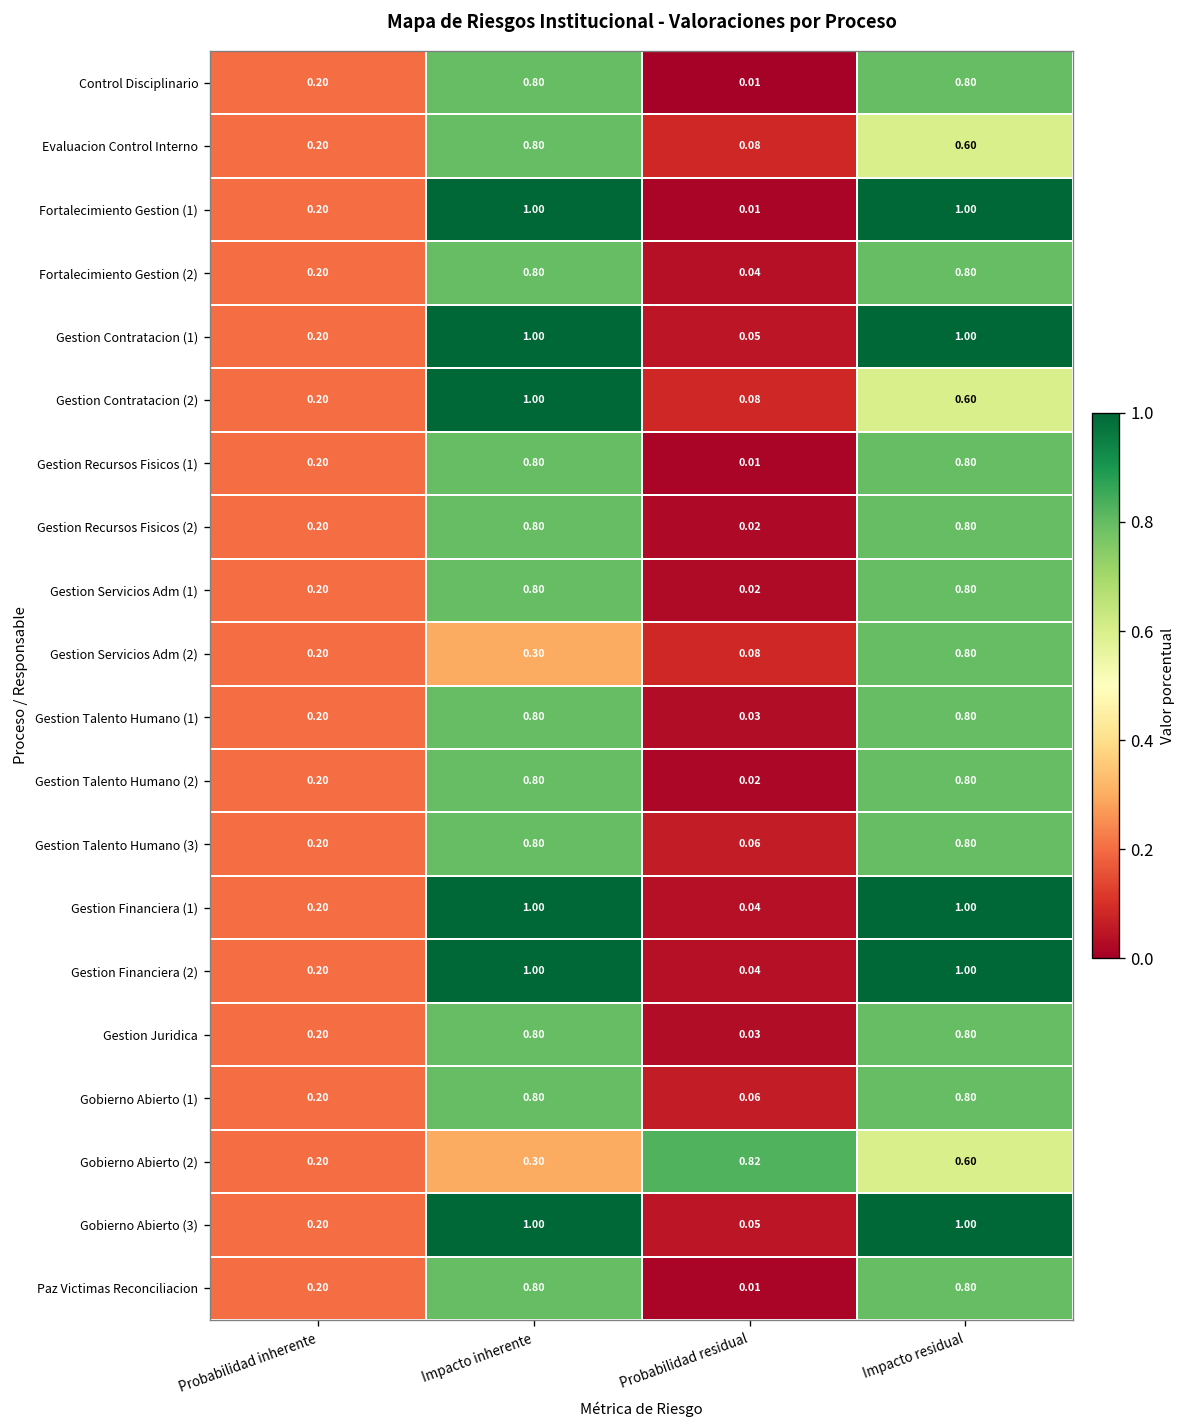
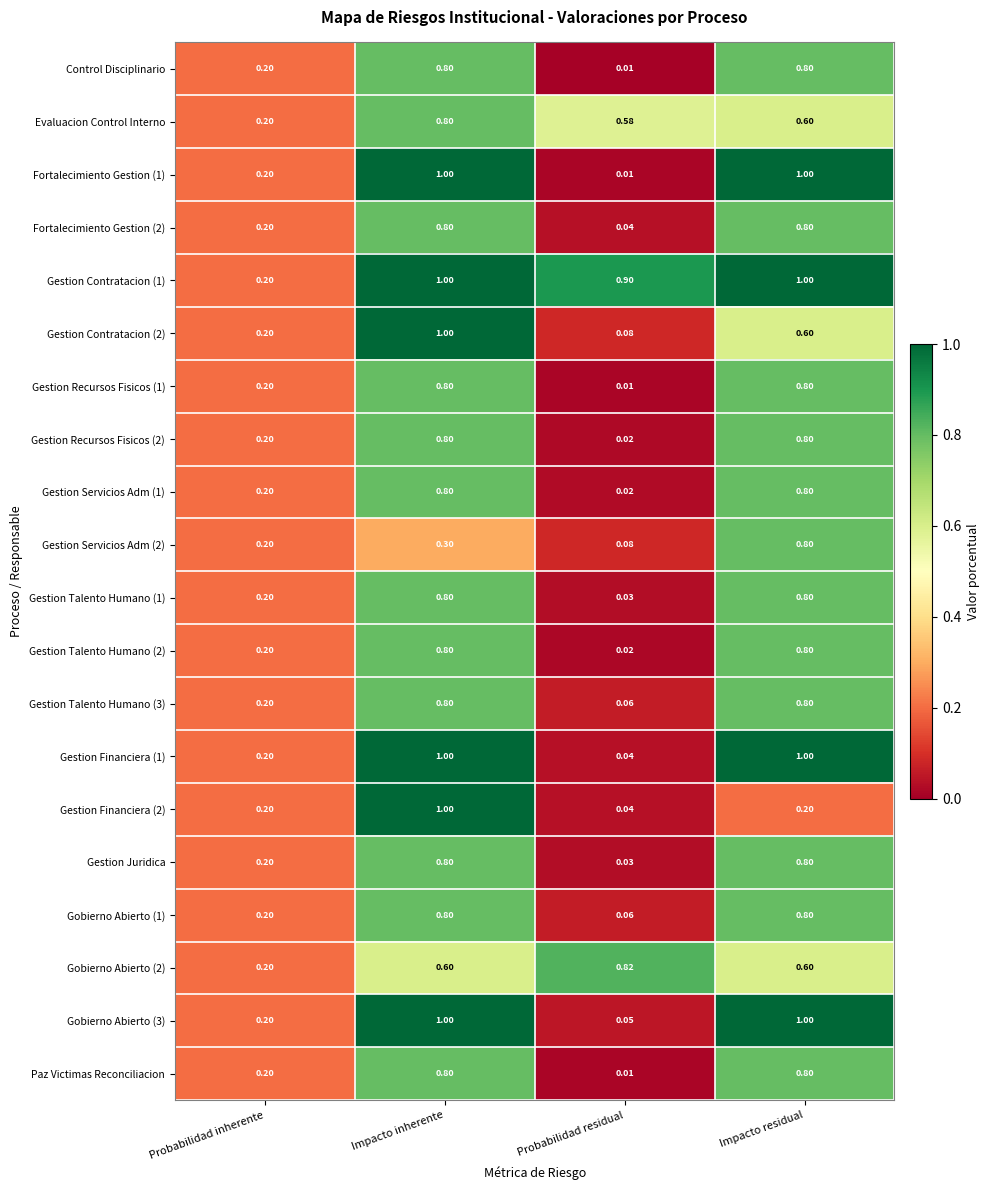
Evaluacion Control Interno, Probabilidad residual: 0.08 -> 0.58
Gestion Contratacion (1), Probabilidad residual: 0.05 -> 0.90
Gestion Financiera (2), Impacto residual: 1.00 -> 0.20
Gobierno Abierto (2), Impacto inherente: 0.30 -> 0.60
